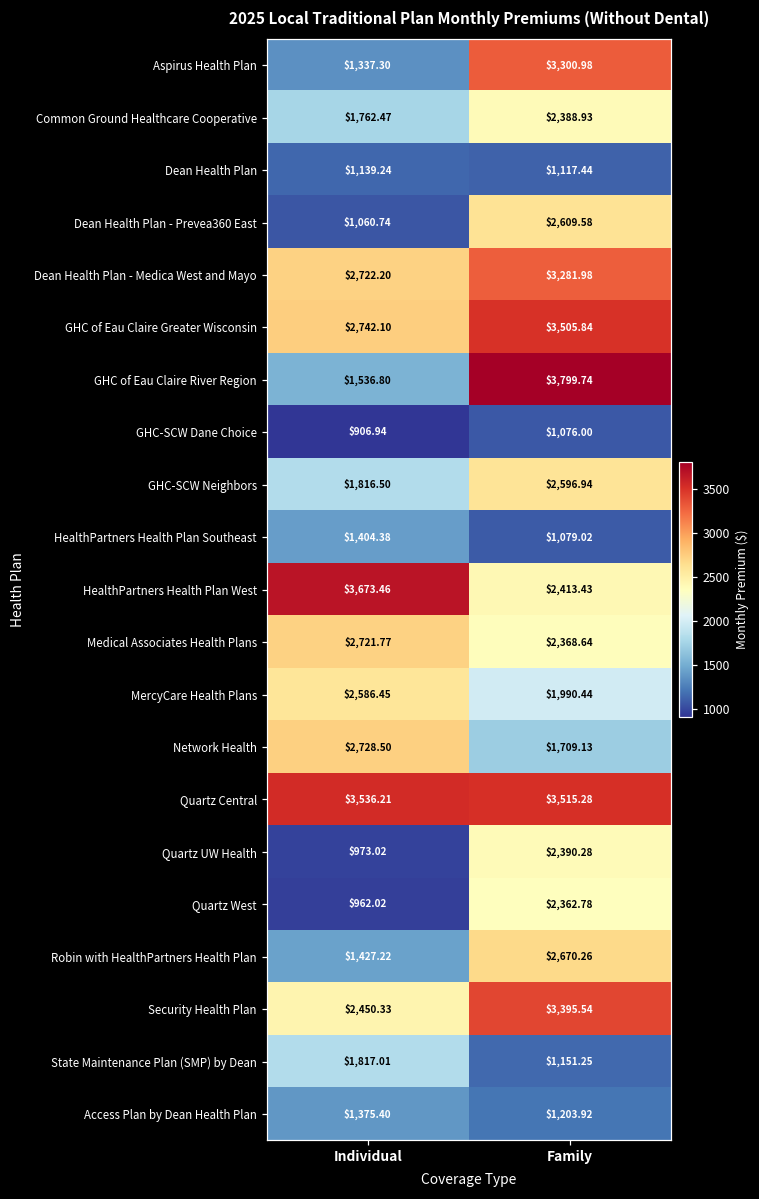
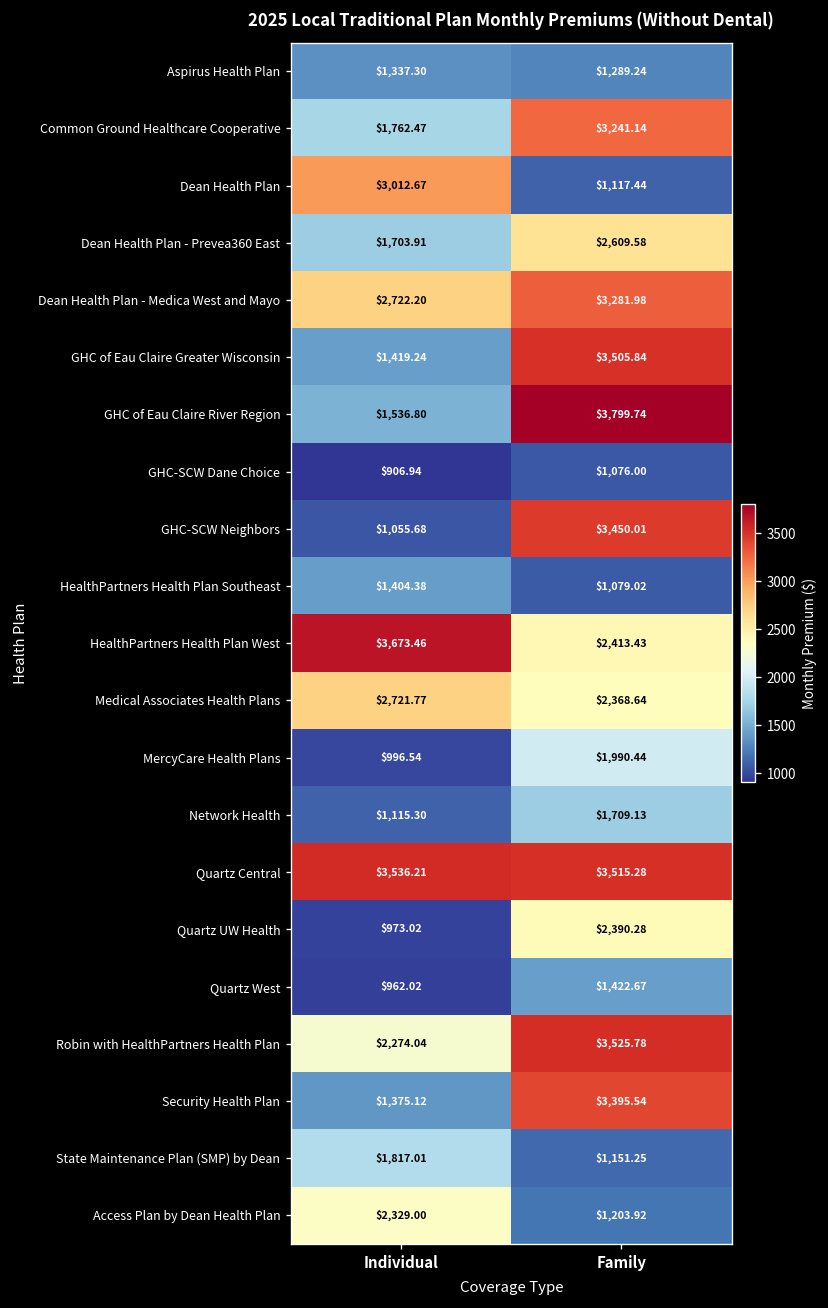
Aspirus Health Plan, Family: $3,300.98 -> $1,289.24
Common Ground Healthcare Cooperative, Family: $2,388.93 -> $3,241.14
Dean Health Plan, Individual: $1,139.24 -> $3,012.67
Dean Health Plan - Prevea360 East, Individual: $1,060.74 -> $1,703.91
GHC of Eau Claire Greater Wisconsin, Individual: $2,742.10 -> $1,419.24
GHC-SCW Neighbors, Individual: $1,816.50 -> $1,055.68
GHC-SCW Neighbors, Family: $2,596.94 -> $3,450.01
MercyCare Health Plans, Individual: $2,586.45 -> $996.54
Network Health, Individual: $2,728.50 -> $1,115.30
Quartz West, Family: $2,362.78 -> $1,422.67
Robin with HealthPartners Health Plan, Individual: $1,427.22 -> $2,274.04
Robin with HealthPartners Health Plan, Family: $2,670.26 -> $3,525.78
Security Health Plan, Individual: $2,450.33 -> $1,375.12
Access Plan by Dean Health Plan, Individual: $1,375.40 -> $2,329.00
